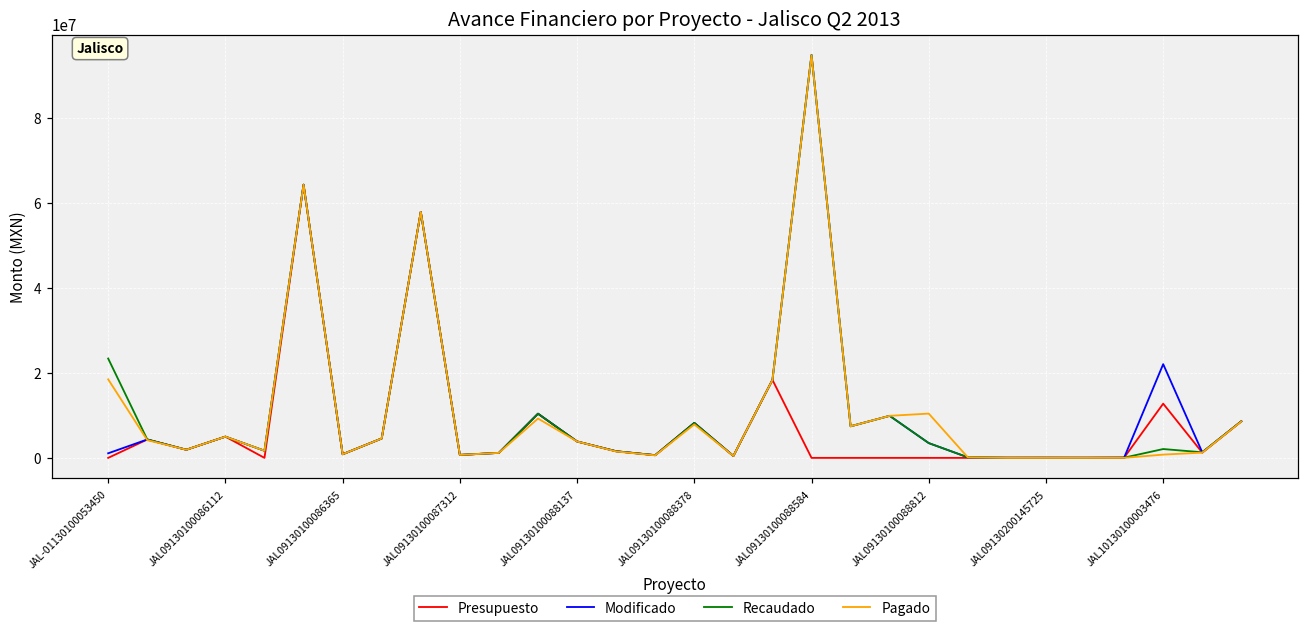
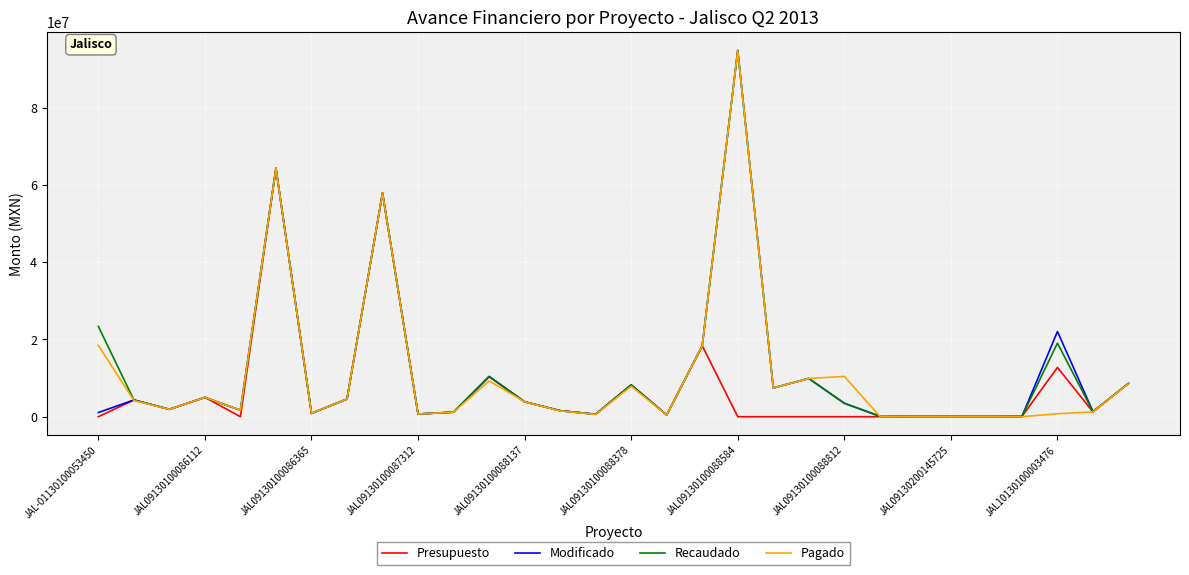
Recaudado, JAL10130100003476: 2000000 -> 19000000
